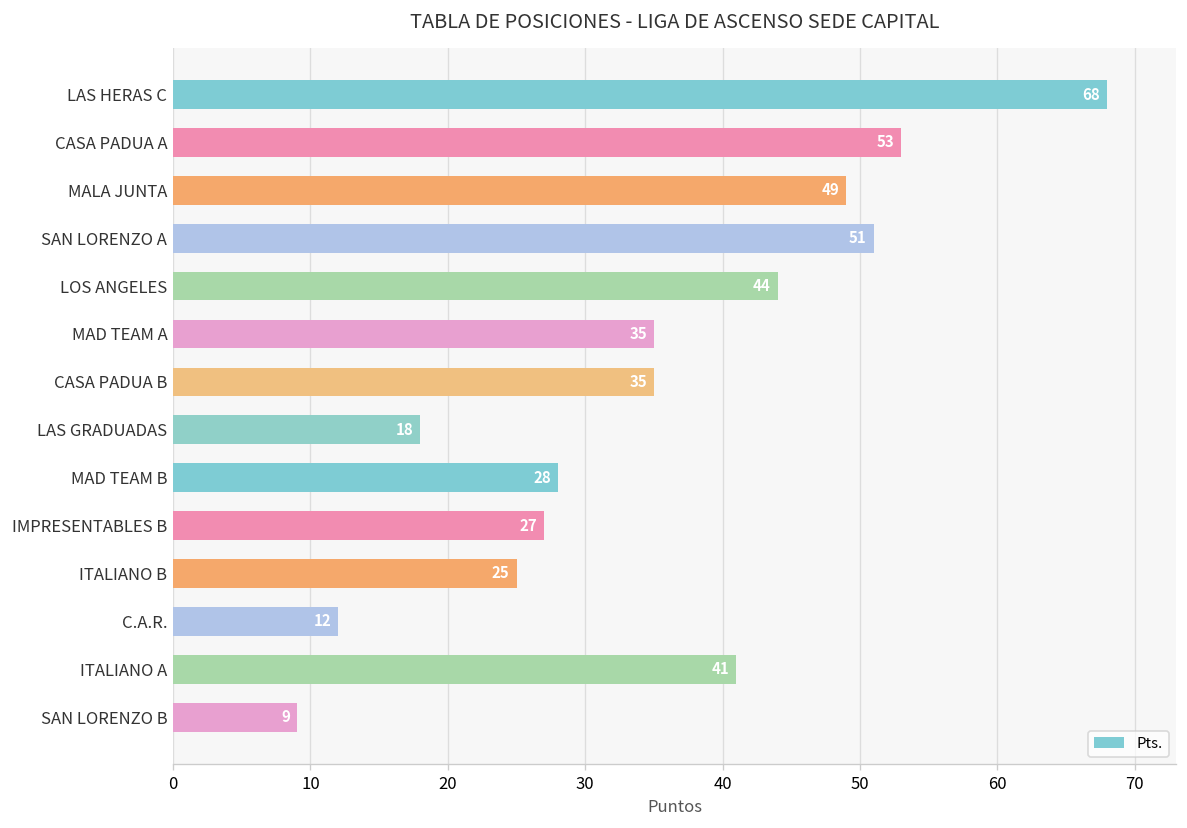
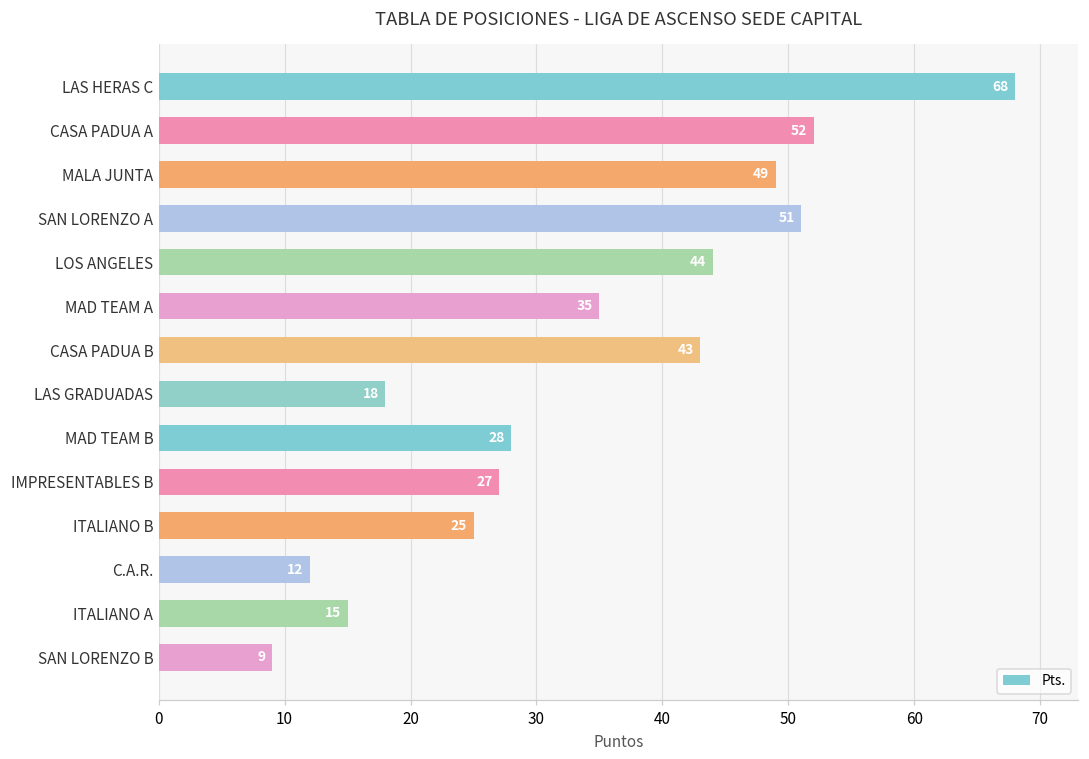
CASA PADUA A: 53 -> 52
CASA PADUA B: 35 -> 43
ITALIANO A: 41 -> 15
